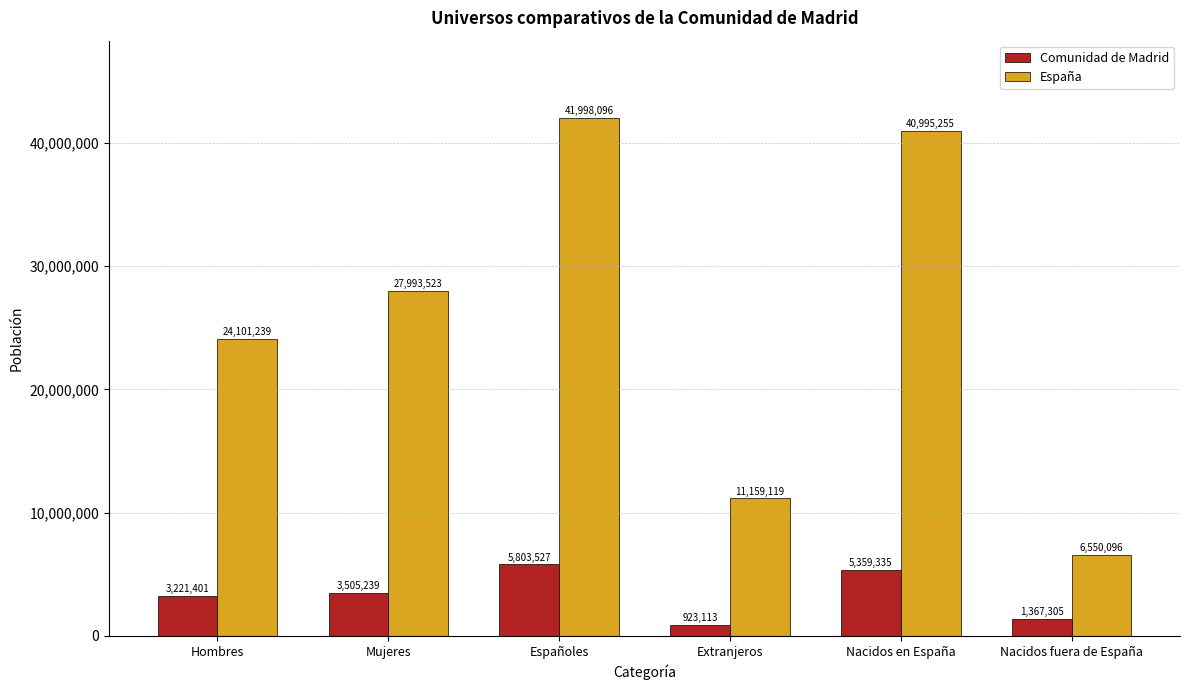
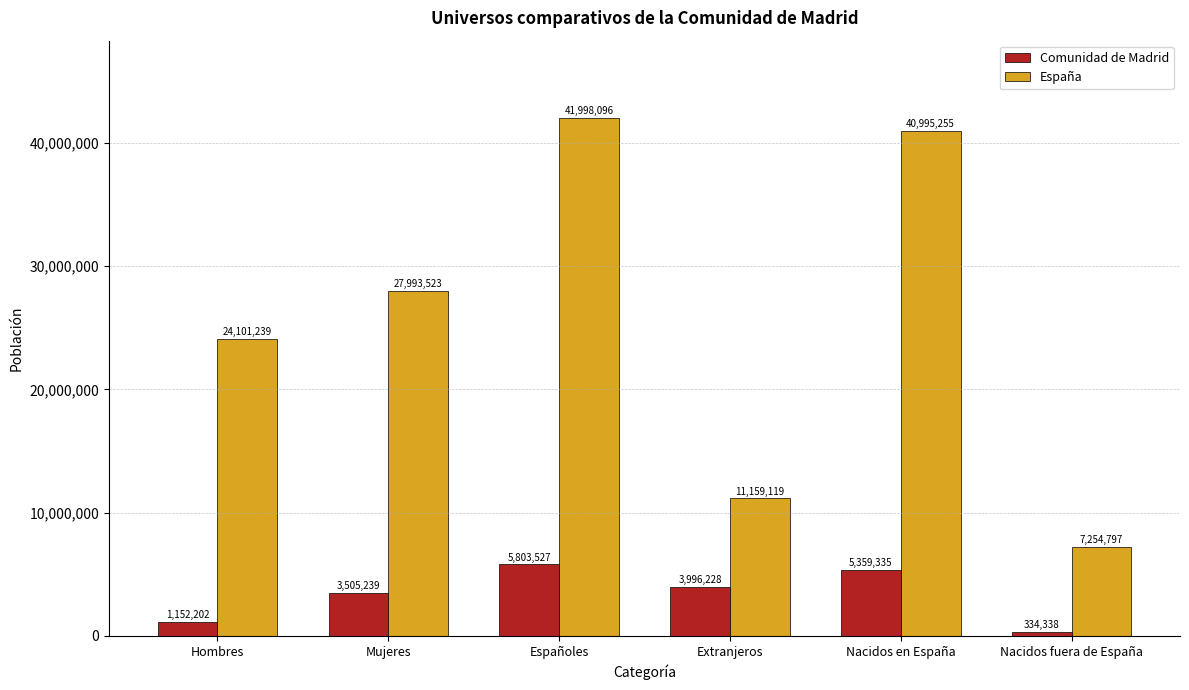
Comunidad de Madrid, Hombres: 3,221,401 -> 1,152,202
Comunidad de Madrid, Extranjeros: 923,113 -> 3,996,228
Comunidad de Madrid, Nacidos fuera de España: 1,367,305 -> 334,338
España, Nacidos fuera de España: 6,550,096 -> 7,254,797
